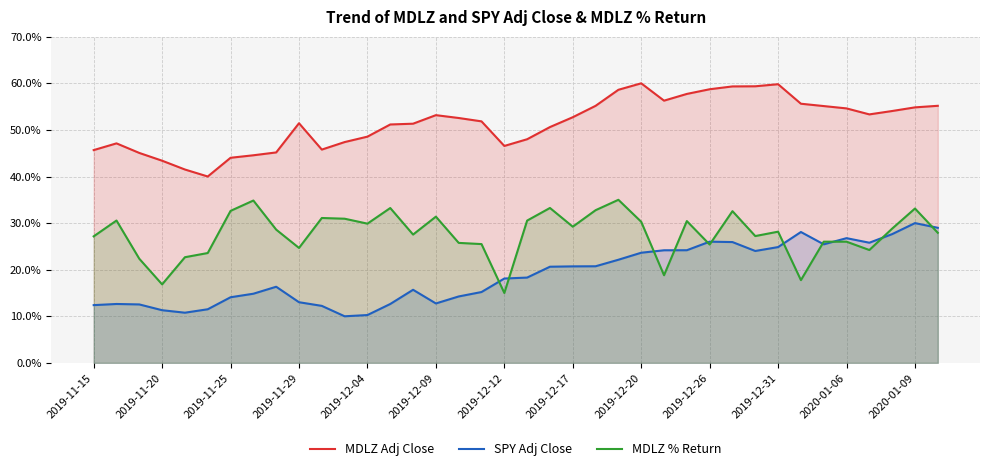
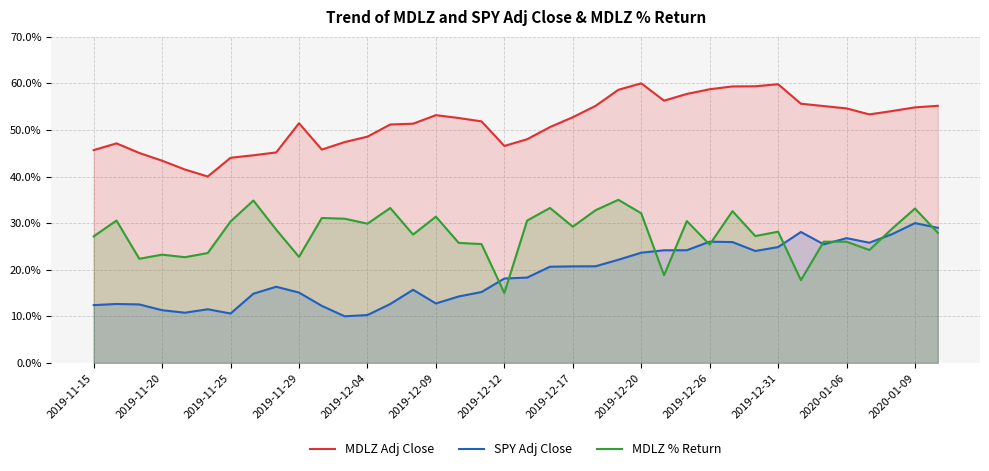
MDLZ % Return, 2019-11-20: 17% -> 23%
SPY Adj Close, 2019-11-25: 14% -> 11%
MDLZ % Return, 2019-11-25: 33% -> 30%
SPY Adj Close, 2019-11-29: 13% -> 15%
MDLZ % Return, 2019-11-29: 25% -> 23%
MDLZ % Return, 2019-12-20: 30% -> 32%
